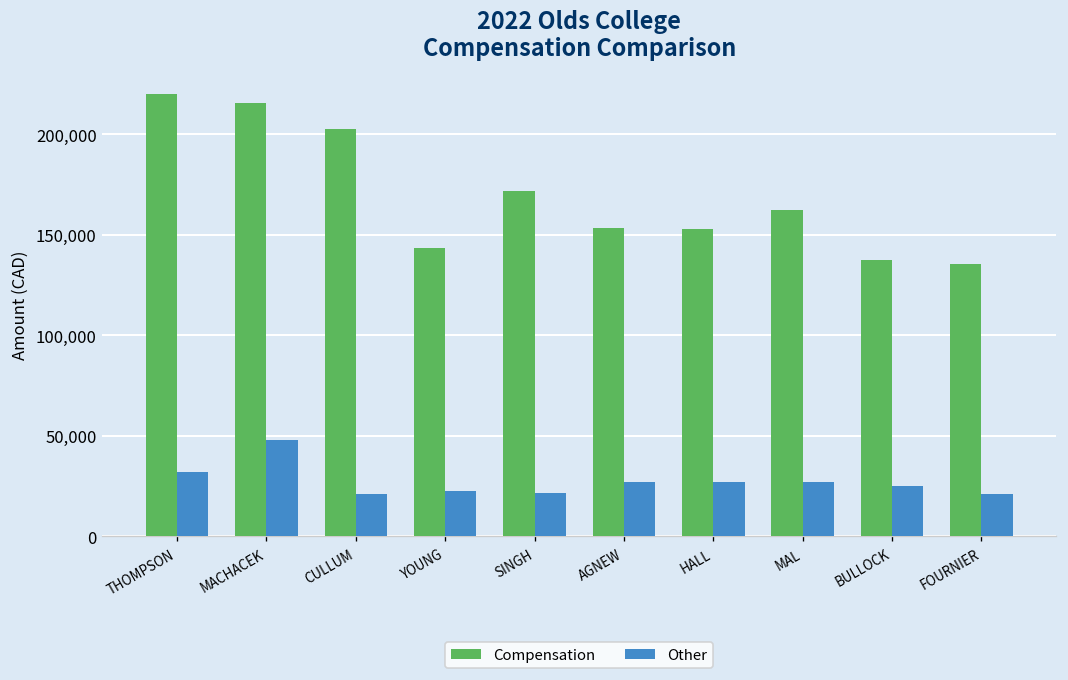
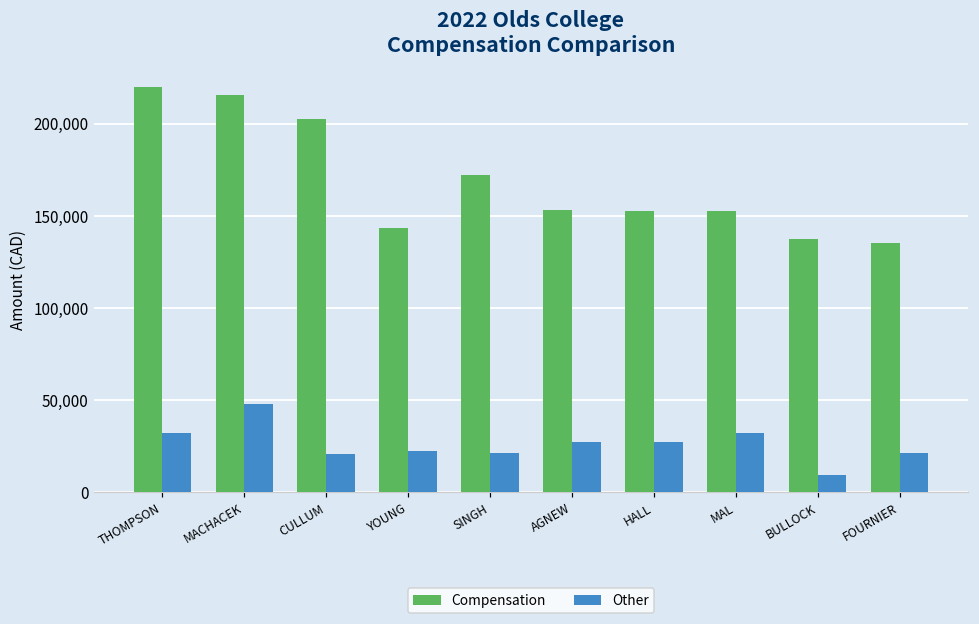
Compensation, MAL: 162,000 -> 152,000
Other, MAL: 27,000 -> 32,000
Other, BULLOCK: 25,000 -> 10,000
